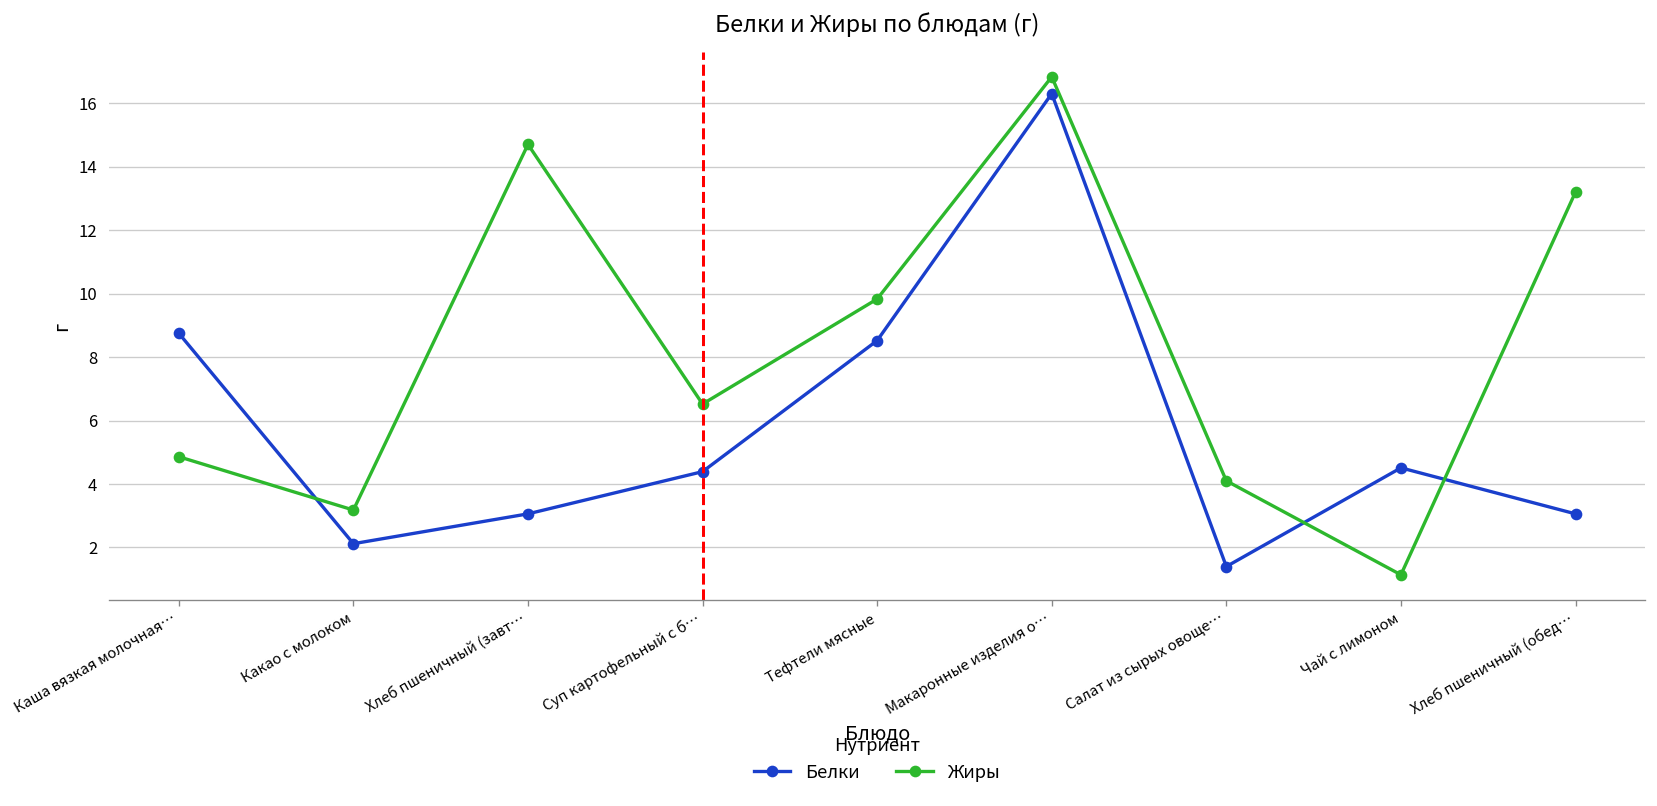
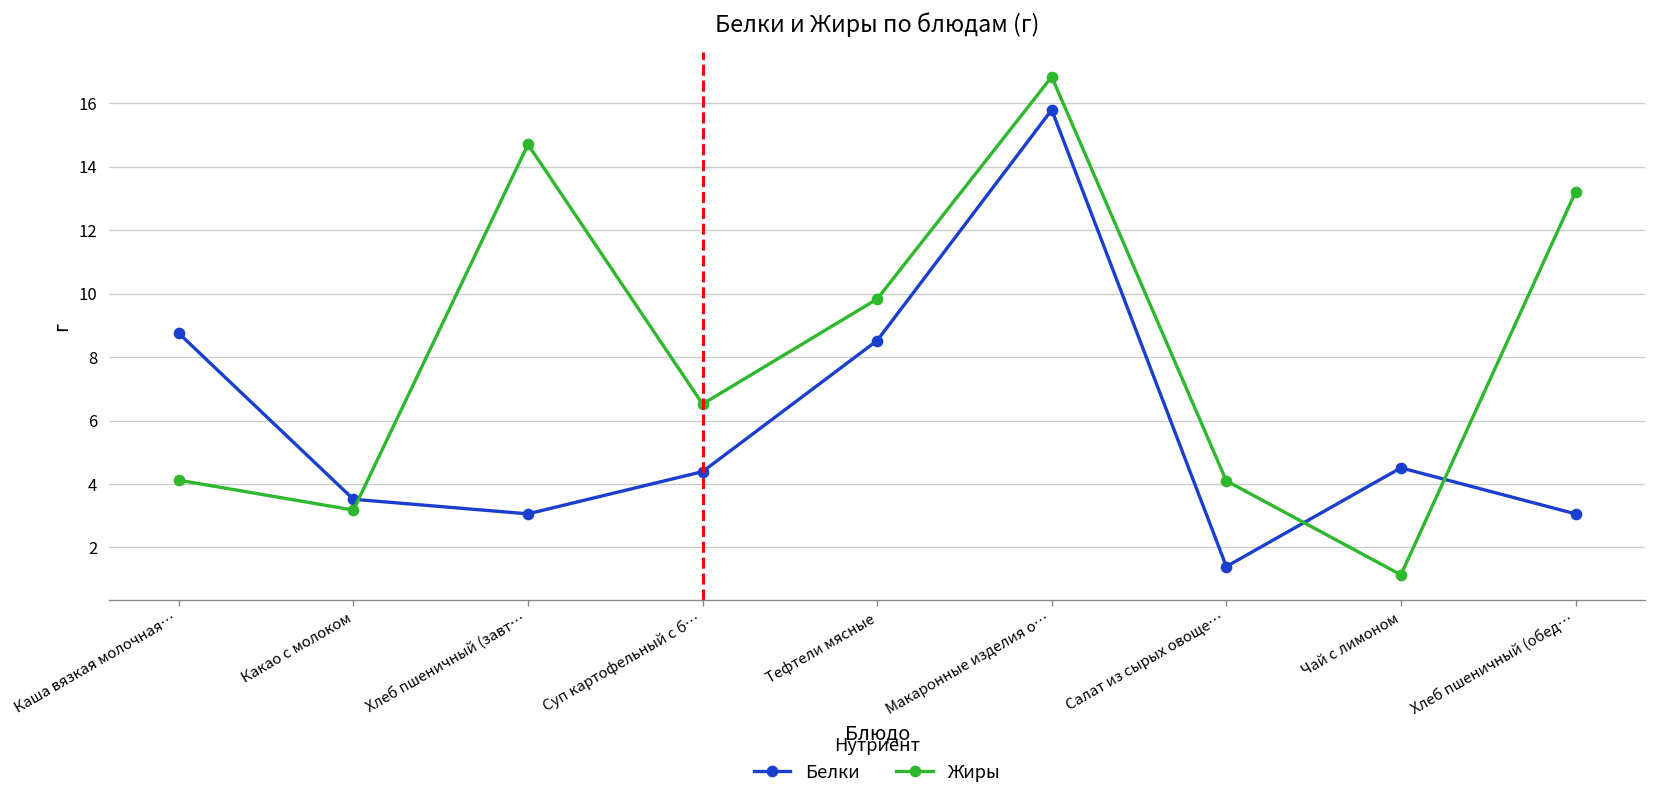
Жиры, Каша вязкая молочная…: 4.9 -> 4.1
Белки, Какао с молоком: 2.1 -> 3.5
Белки, Макаронные изделия о…: 16.3 -> 15.8
